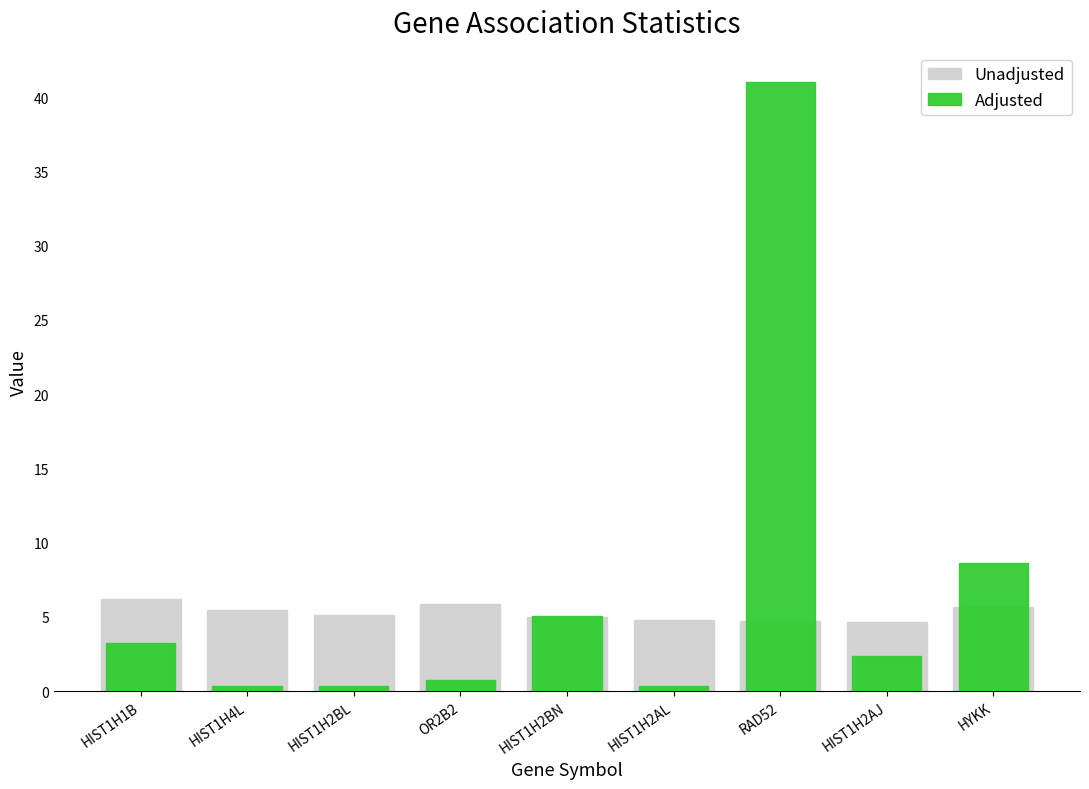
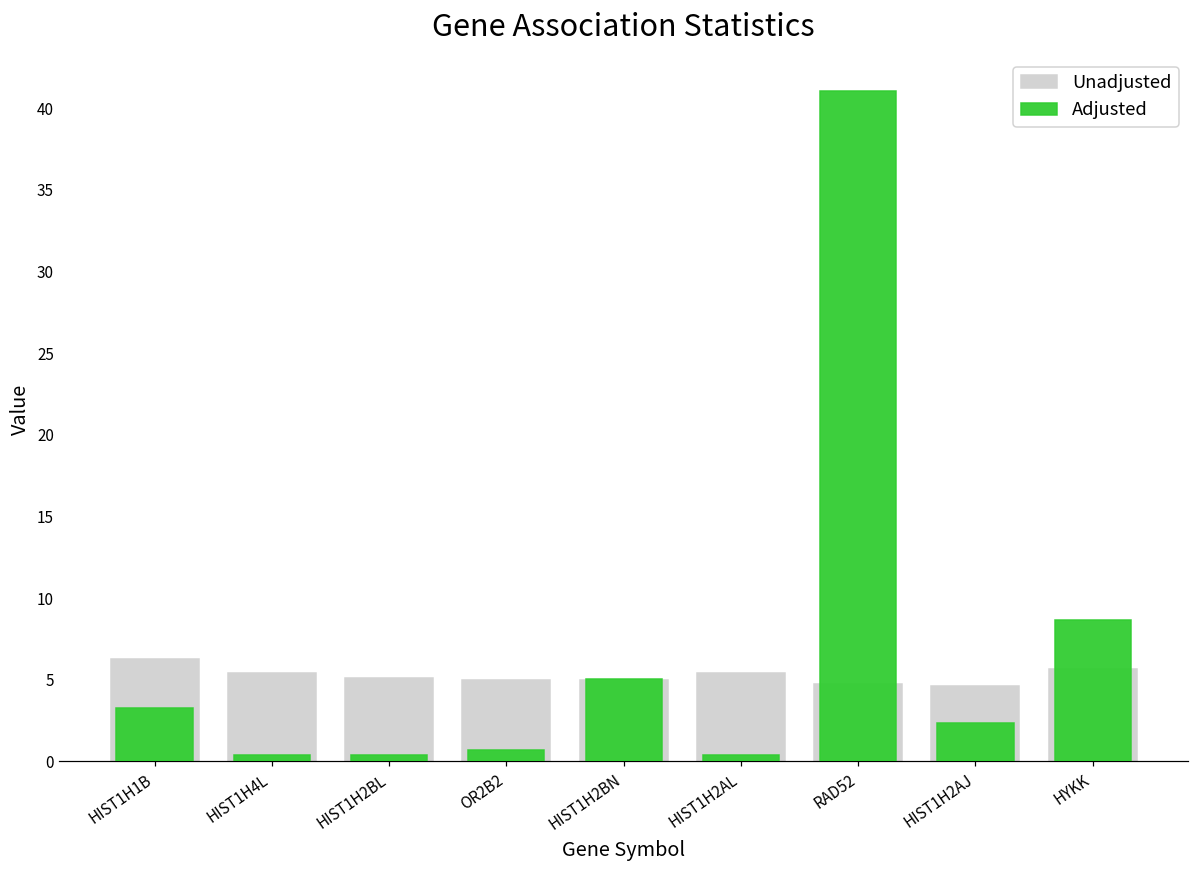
Unadjusted, OR2B2: 5.8 -> 5.0
Unadjusted, HIST1H2AL: 4.8 -> 5.4
